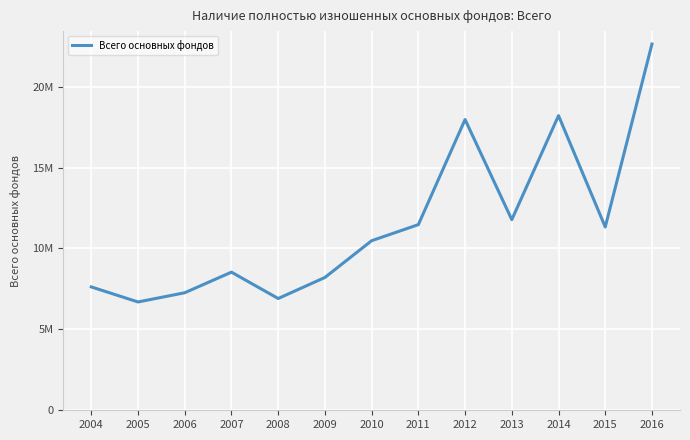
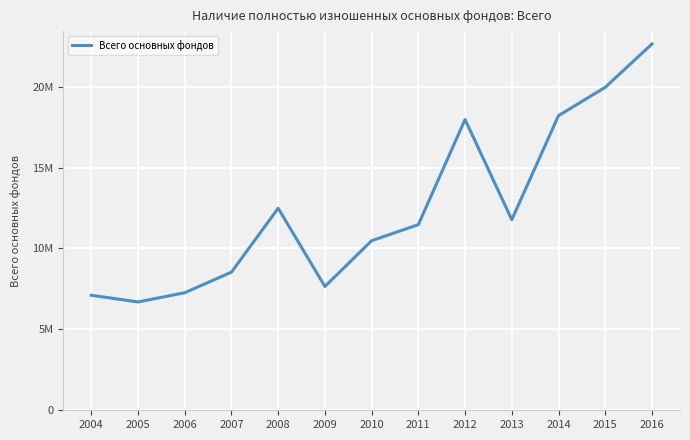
2004: 7600000 -> 7100000
2008: 6900000 -> 12500000
2009: 8200000 -> 7600000
2015: 11300000 -> 20000000
